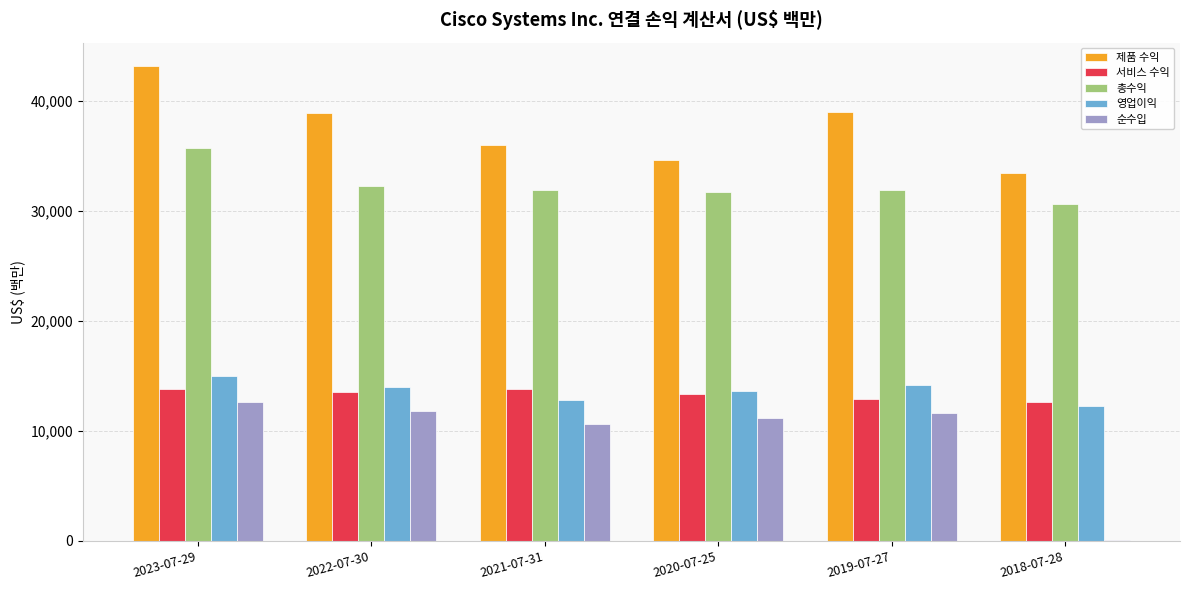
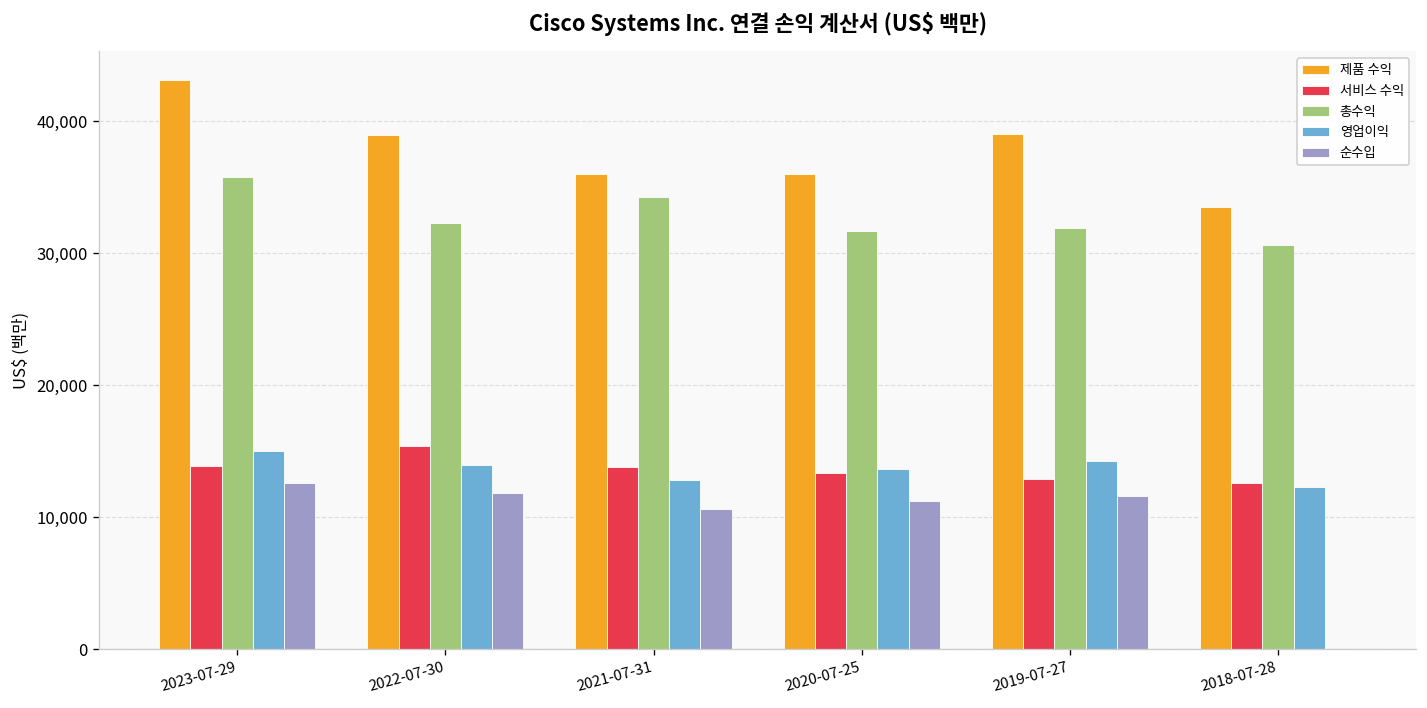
서비스 수익, 2022-07-30: 13,500 -> 15,400
총수익, 2021-07-31: 31,900 -> 34,200
제품 수익, 2020-07-25: 34,600 -> 36,000
